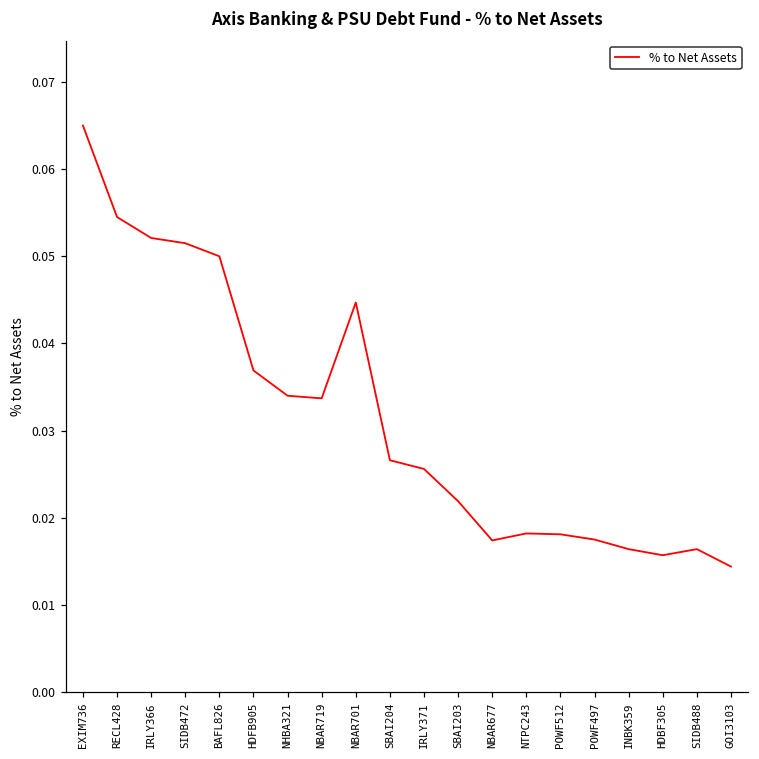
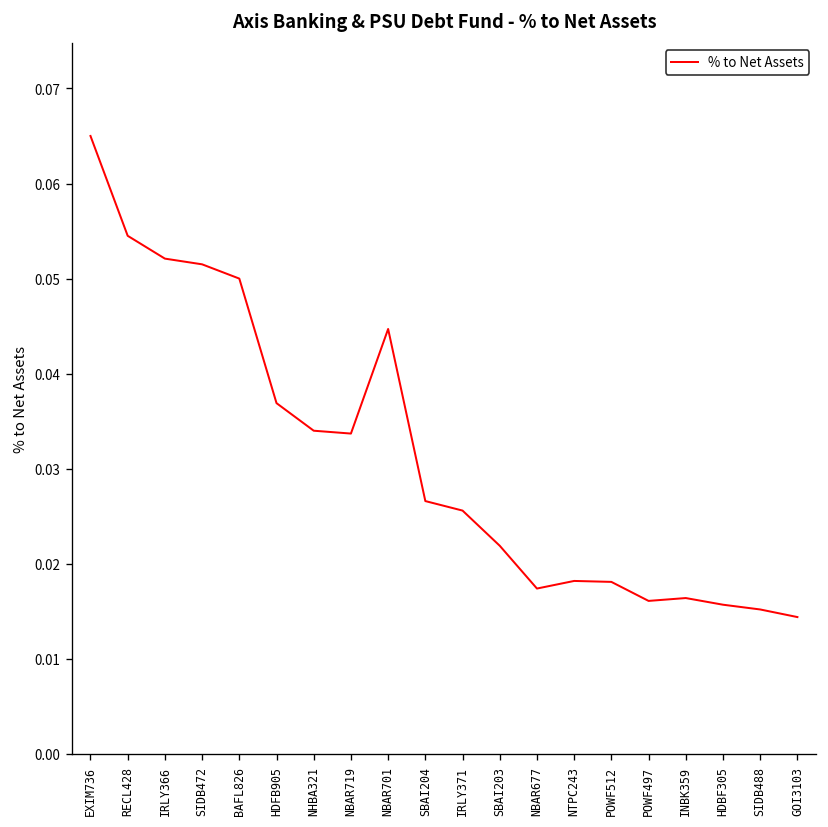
POWF497: 0.018 -> 0.016
SIDB488: 0.016 -> 0.015
